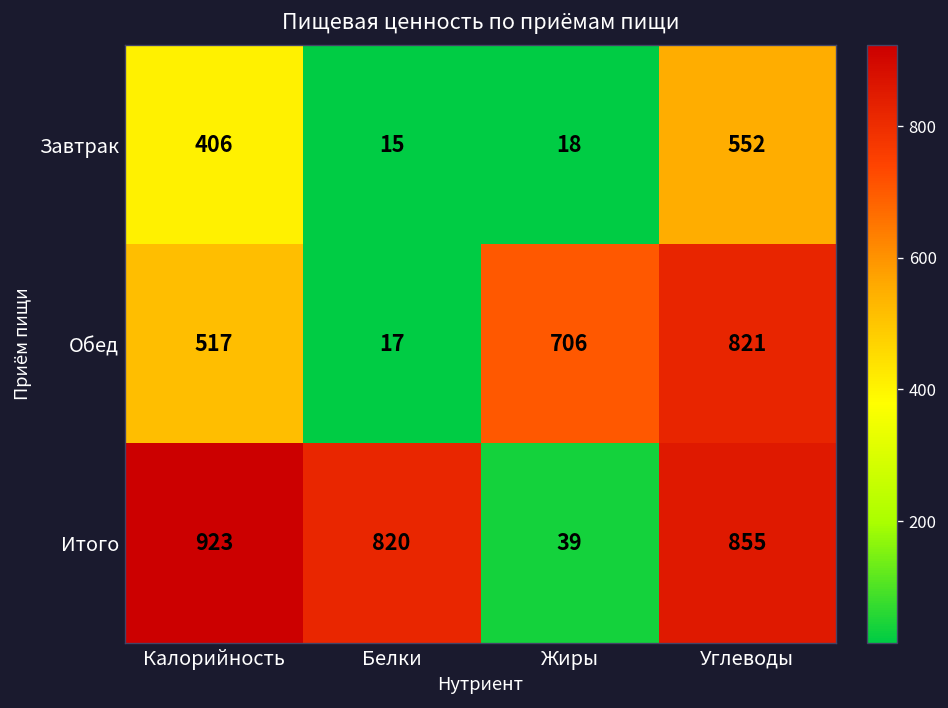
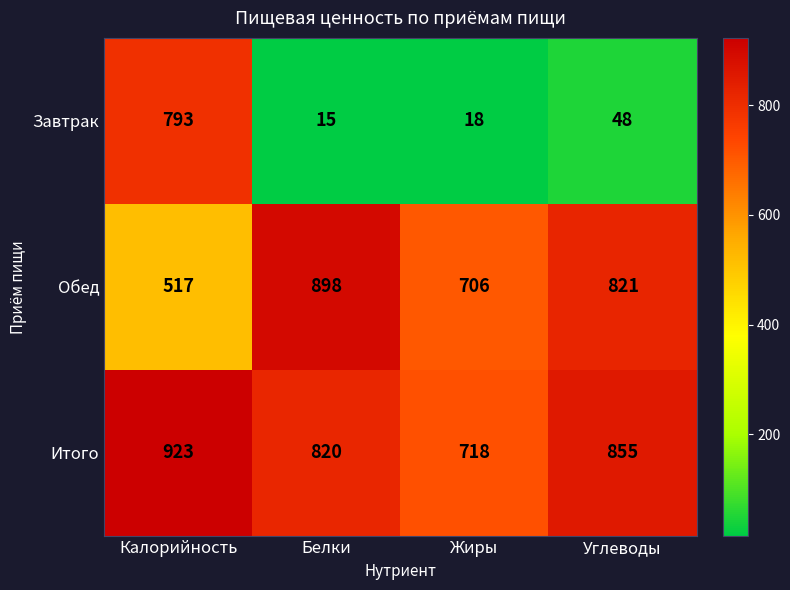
Завтрак, Калорийность: 406 -> 793
Завтрак, Углеводы: 552 -> 48
Обед, Белки: 17 -> 898
Итого, Жиры: 39 -> 718
